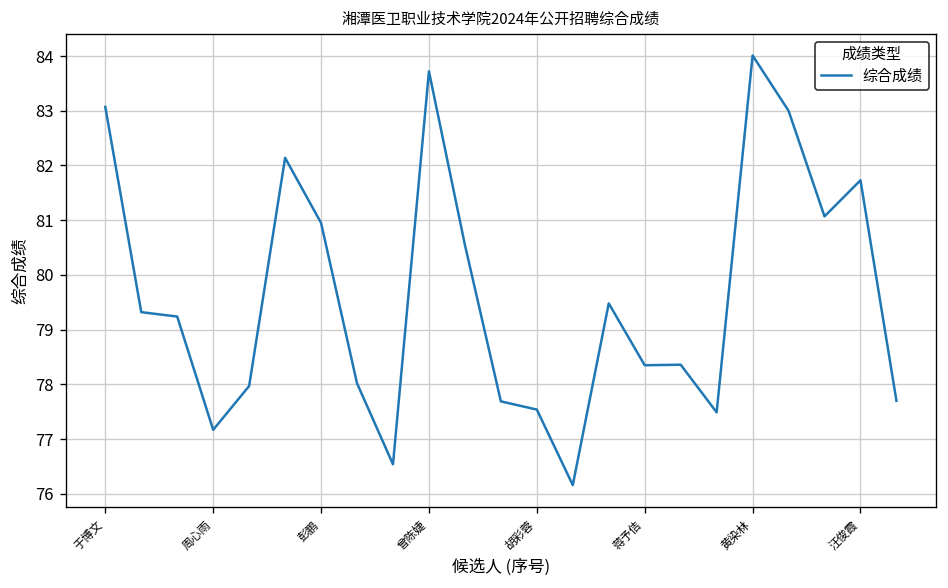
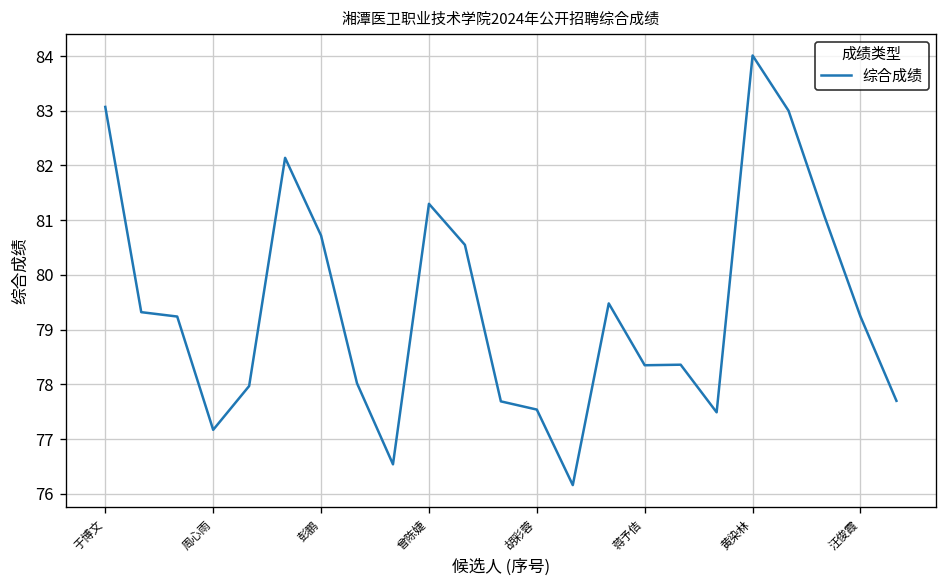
彭鹏: 81.0 -> 80.7
曾陈婕: 83.7 -> 81.3
汪俊霞: 81.7 -> 79.2
